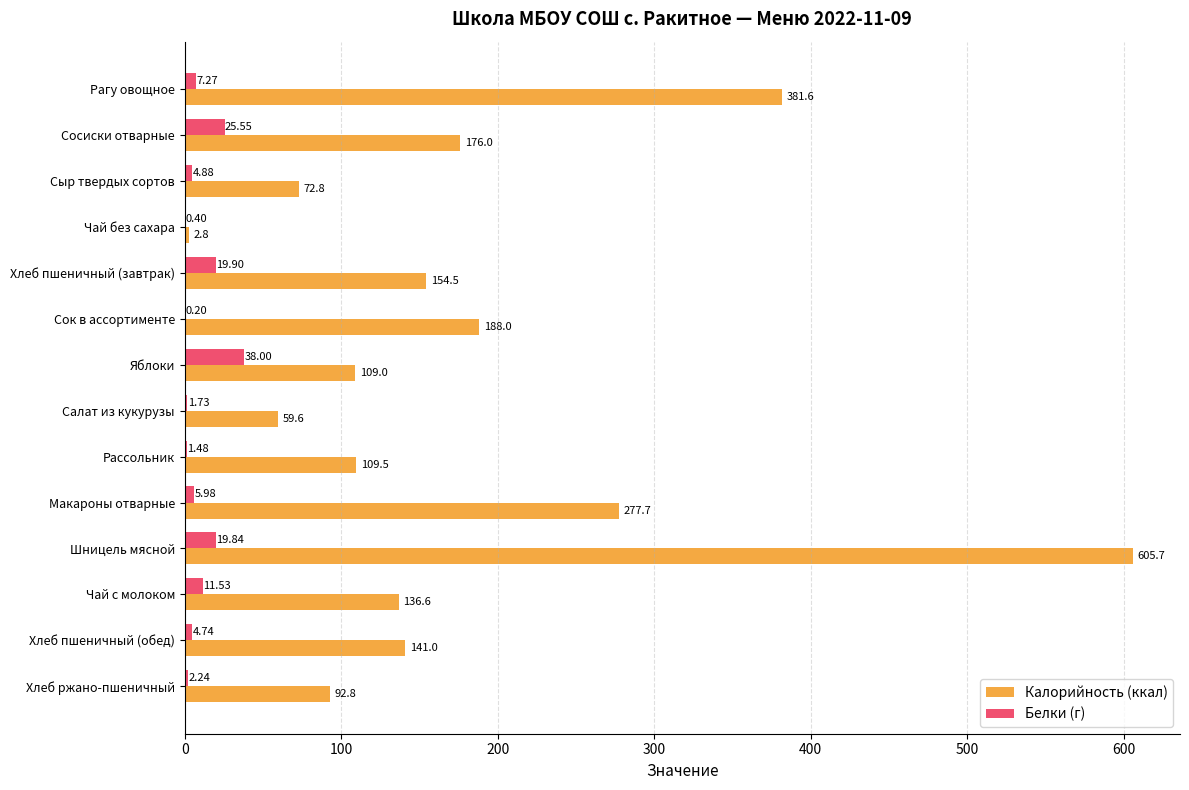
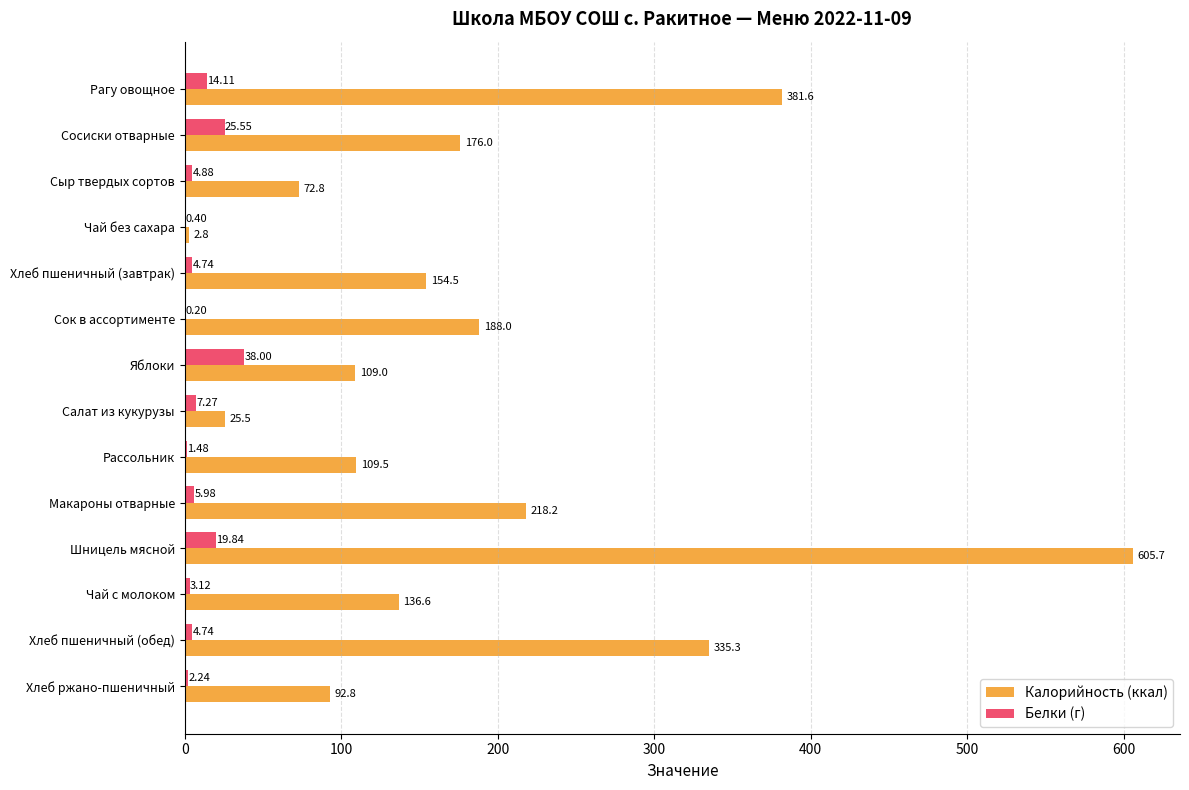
Белки (г), Рагу овощное: 7.27 -> 14.11
Белки (г), Хлеб пшеничный (завтрак): 19.90 -> 4.74
Белки (г), Салат из кукурузы: 1.73 -> 7.27
Калорийность (ккал), Салат из кукурузы: 59.6 -> 25.5
Калорийность (ккал), Макароны отварные: 277.7 -> 218.2
Белки (г), Чай с молоком: 11.53 -> 3.12
Калорийность (ккал), Хлеб пшеничный (обед): 141.0 -> 335.3
